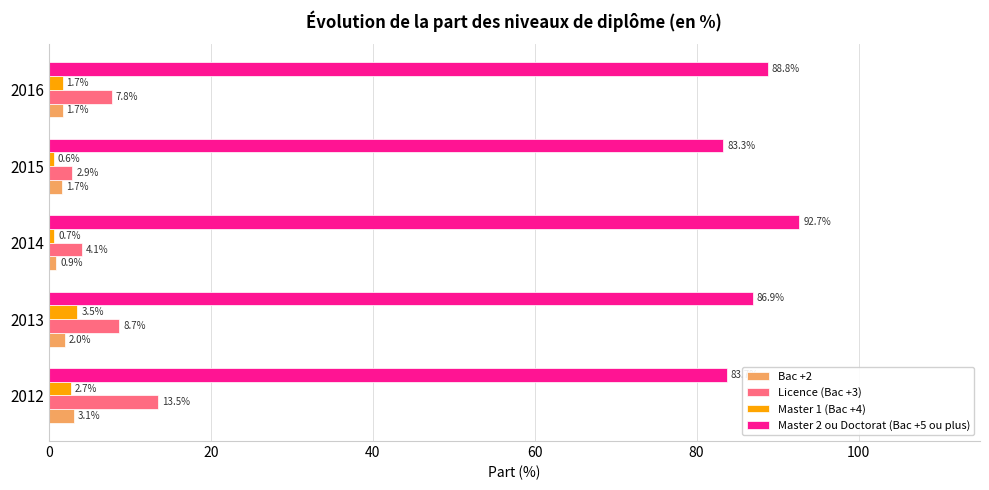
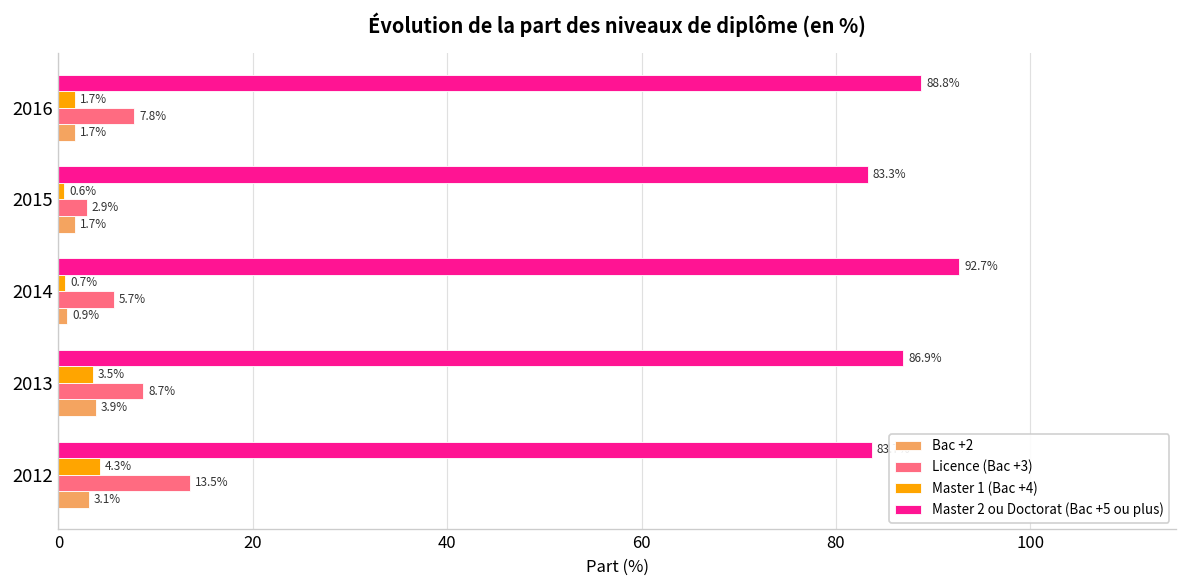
Licence (Bac +3), 2014: 4.1% -> 5.7%
Bac +2, 2013: 2.0% -> 3.9%
Master 1 (Bac +4), 2012: 2.7% -> 4.3%
